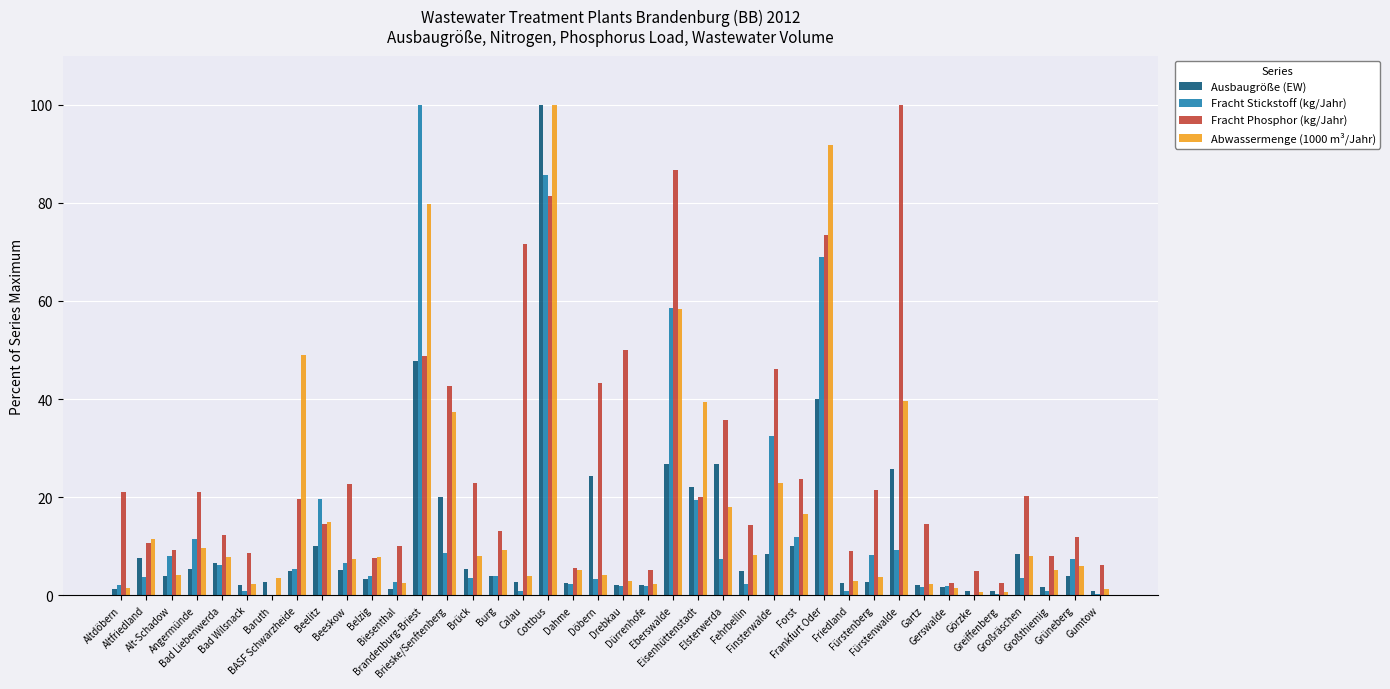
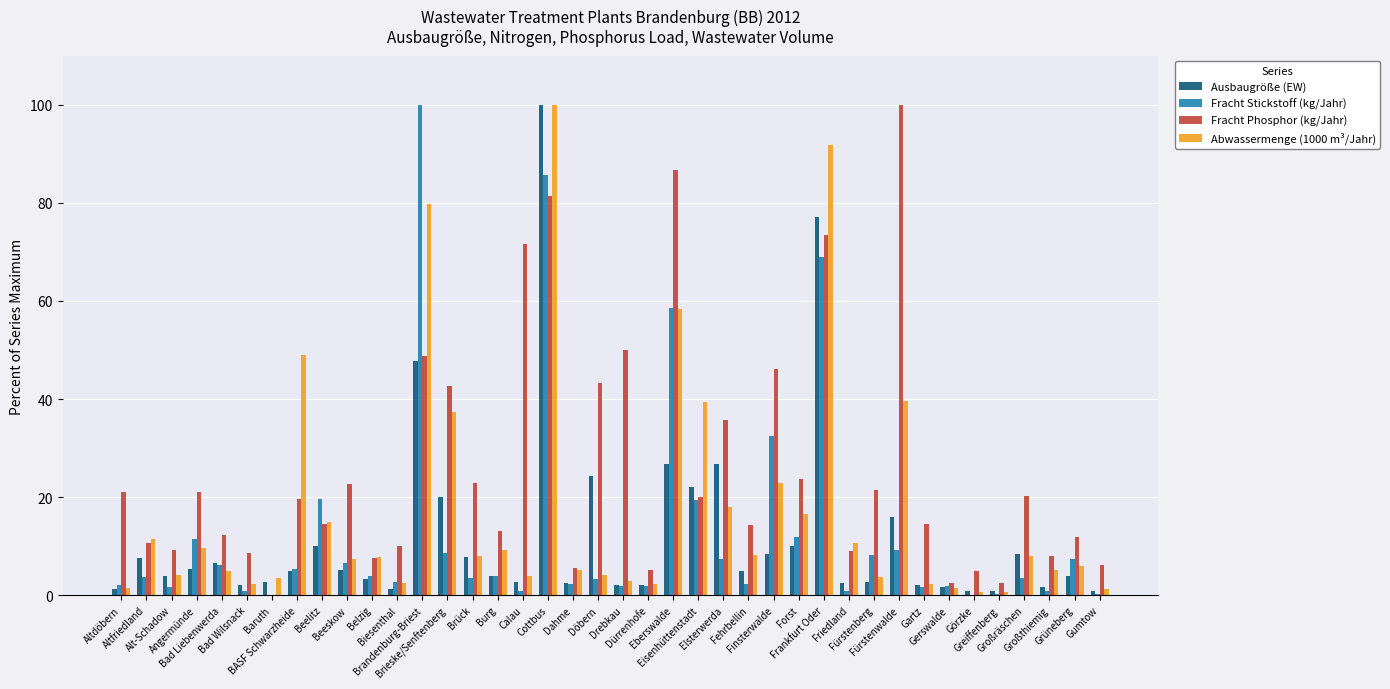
Fracht Stickstoff (kg/Jahr), Alt-Schadow: 8 -> 2
Abwassermenge (1000 m³/Jahr), Bad Liebenwerda: 8 -> 5
Ausbaugröße (EW), Brück: 5 -> 8
Ausbaugröße (EW), Frankfurt Oder: 40 -> 77
Abwassermenge (1000 m³/Jahr), Friedland: 3 -> 11
Ausbaugröße (EW), Fürstenwalde: 26 -> 16
